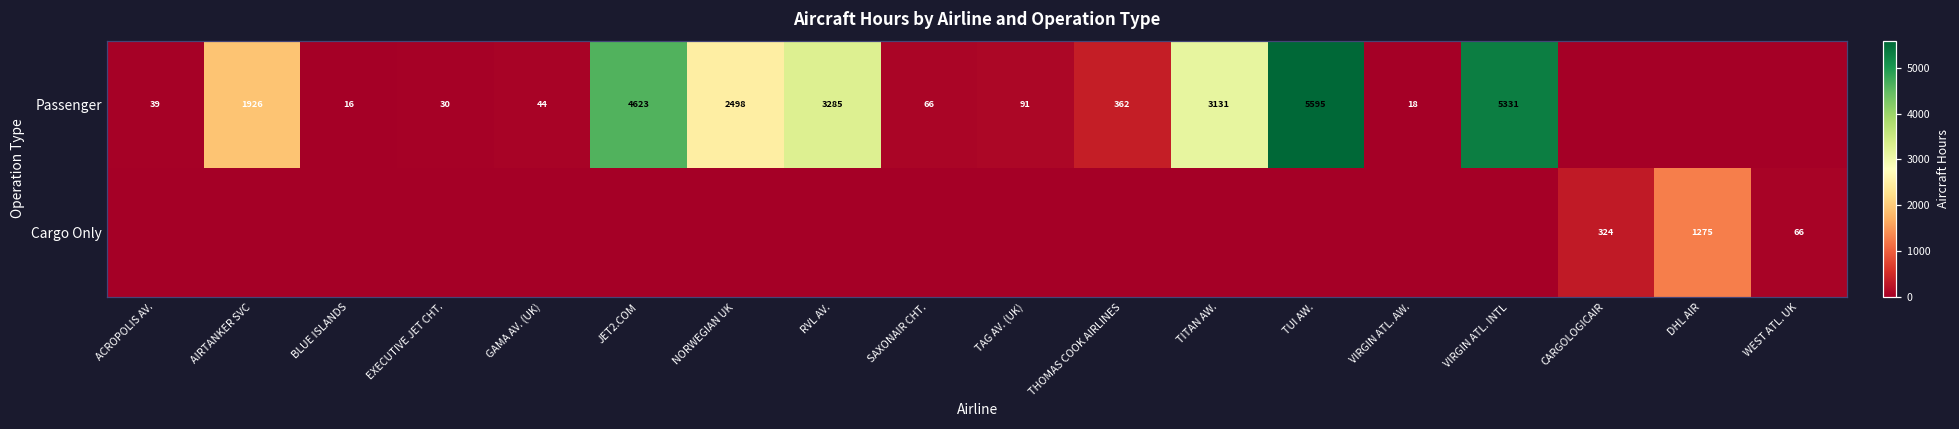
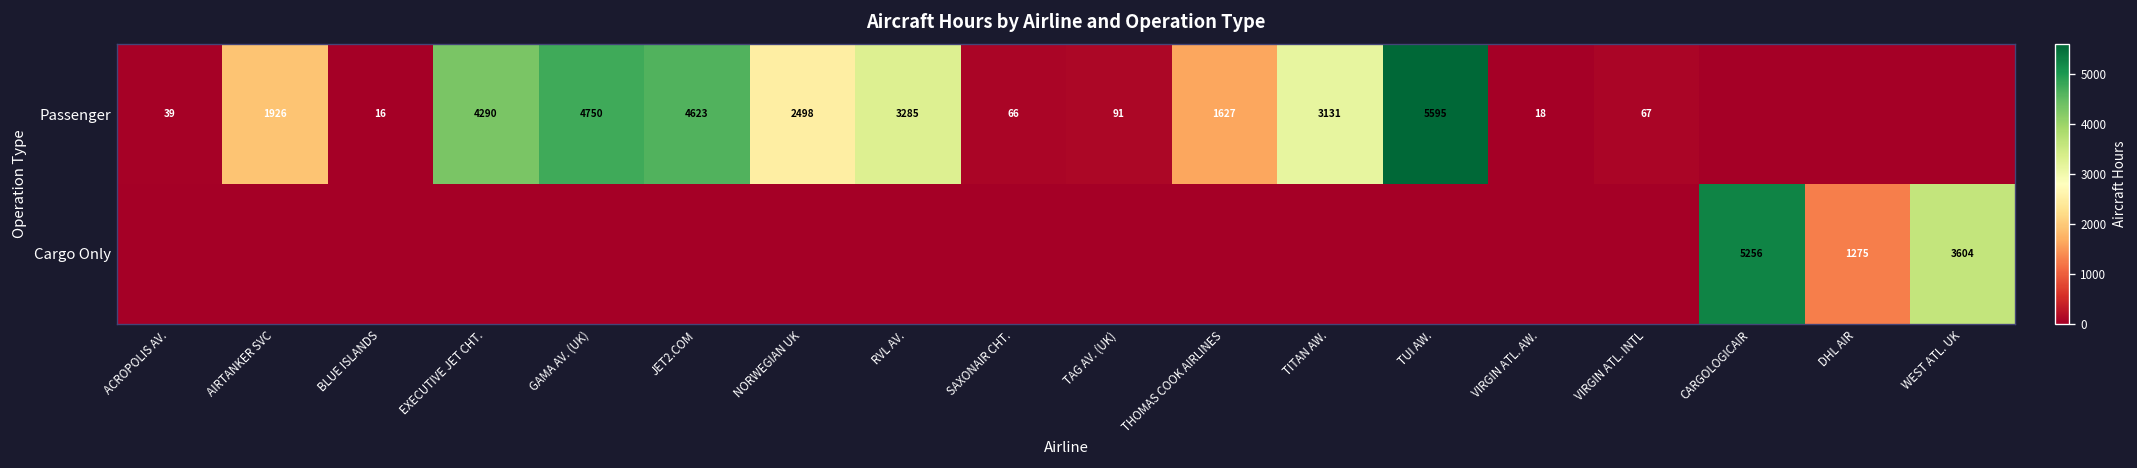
Passenger, EXECUTIVE JET CHT.: 30 -> 4290
Passenger, GAMA AV. (UK): 44 -> 4750
Passenger, THOMAS COOK AIRLINES: 362 -> 1627
Passenger, VIRGIN ATL. INTL: 5331 -> 67
Cargo Only, CARGOLOGICAIR: 324 -> 5256
Cargo Only, WEST ATL. UK: 66 -> 3604
